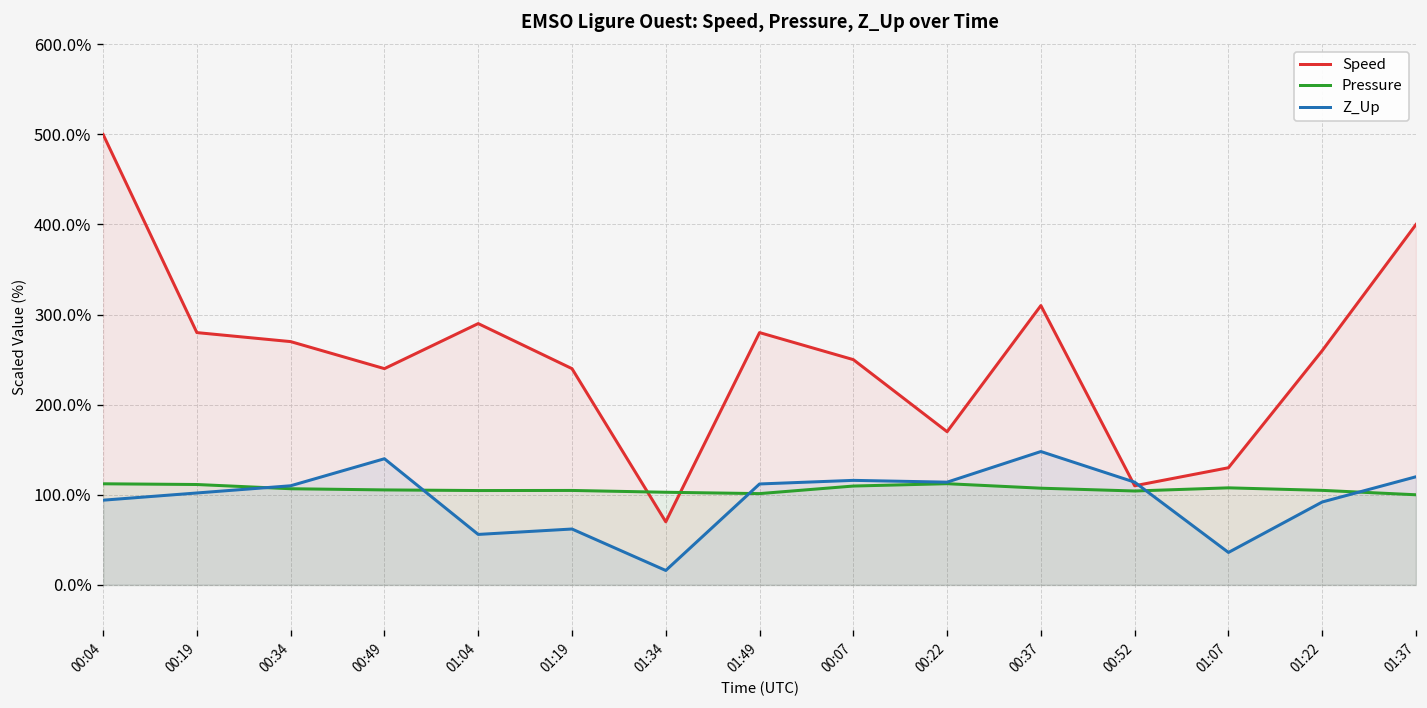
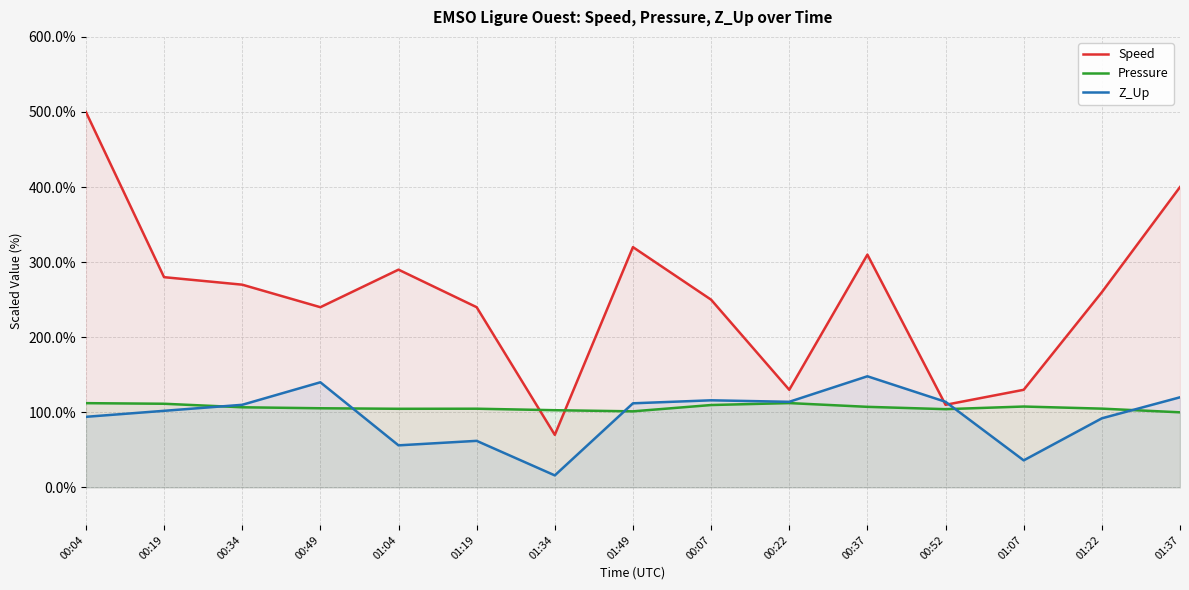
Speed, 01:49: 280% -> 320%
Speed, 00:22: 170% -> 130%
